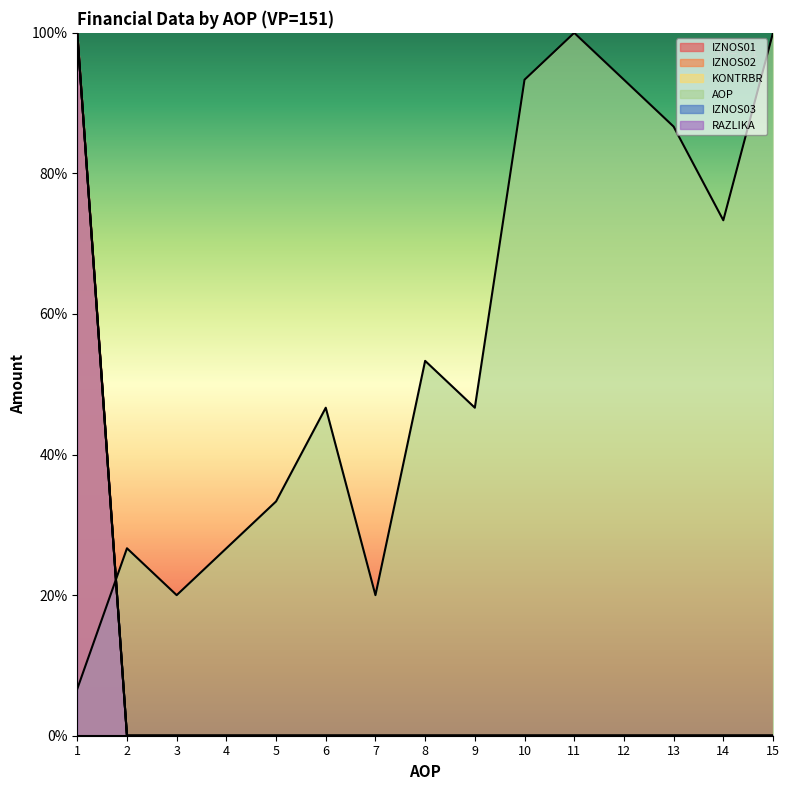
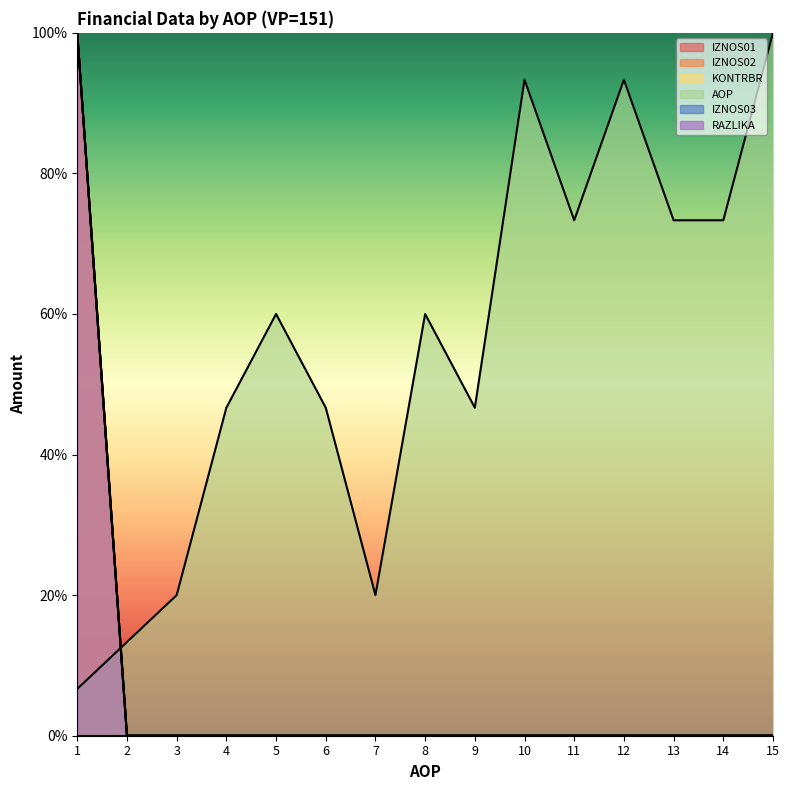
AOP, 2: 27% -> 13%
AOP, 4: 27% -> 47%
AOP, 5: 33% -> 60%
AOP, 8: 53% -> 60%
AOP, 11: 100% -> 73%
AOP, 13: 87% -> 73%
